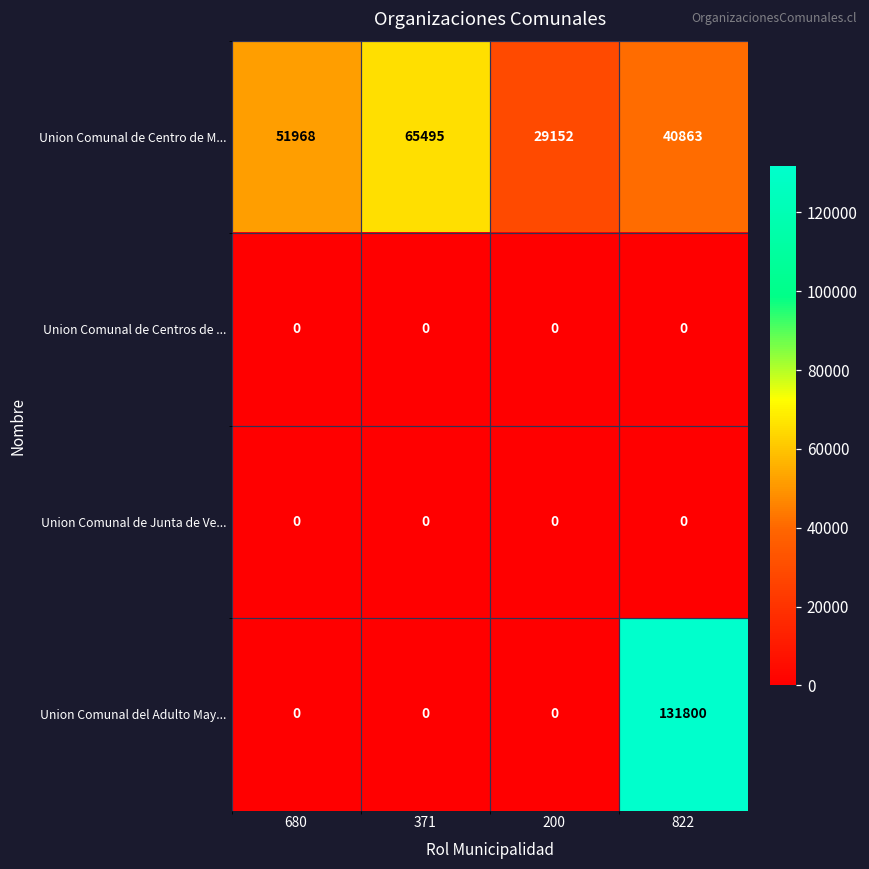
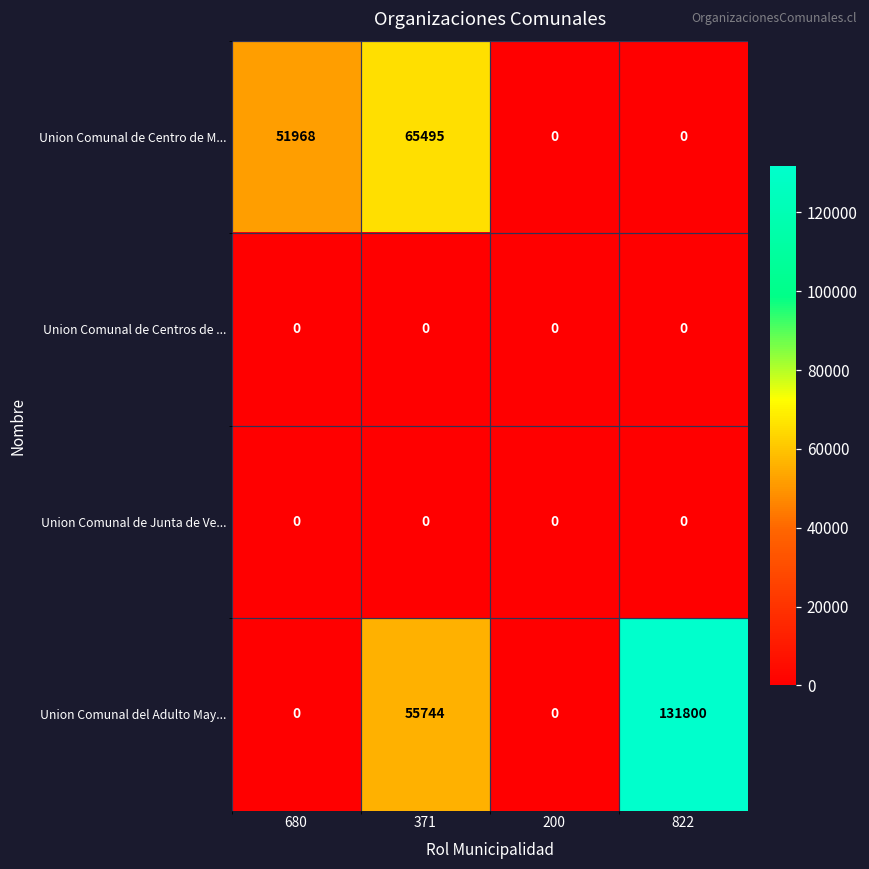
Union Comunal de Centro de M..., 200: 29152 -> 0
Union Comunal de Centro de M..., 822: 40863 -> 0
Union Comunal del Adulto May..., 371: 0 -> 55744
